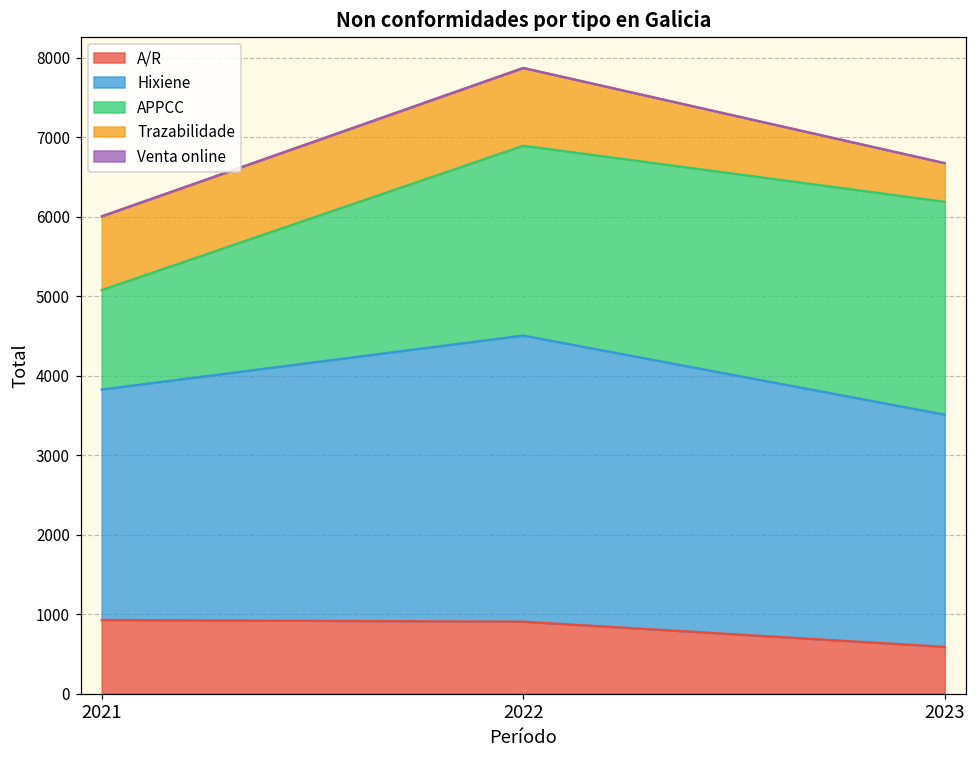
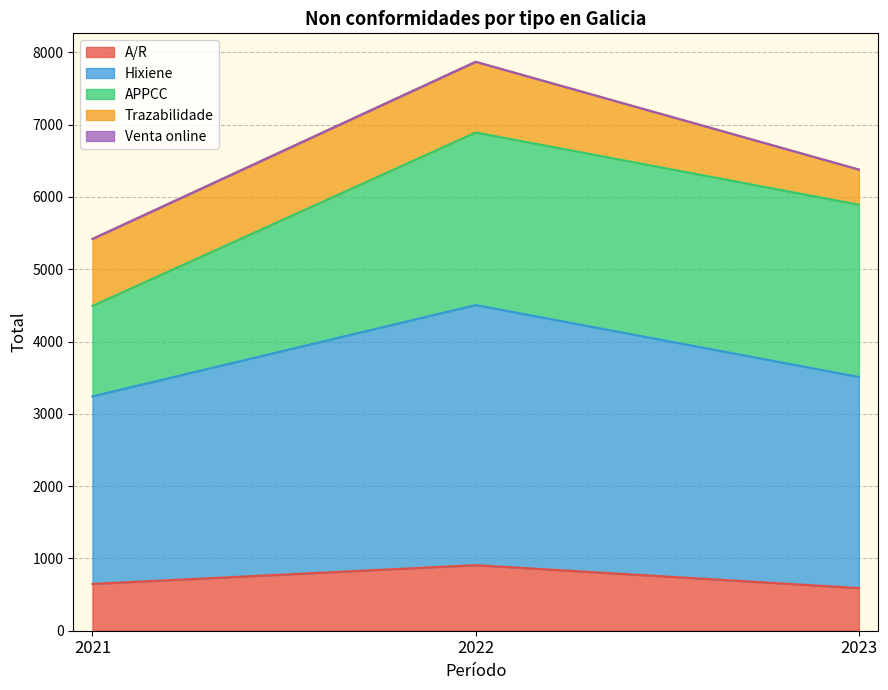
A/R, 2021: 900 -> 600
Hixiene, 2021: 2900 -> 2600
APPCC, 2023: 2700 -> 2400
